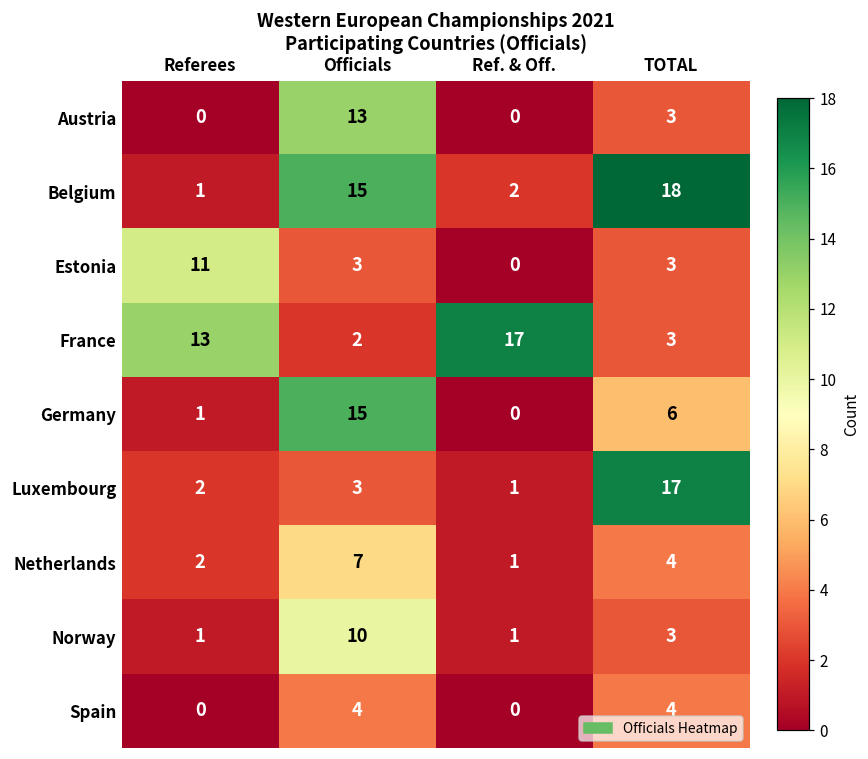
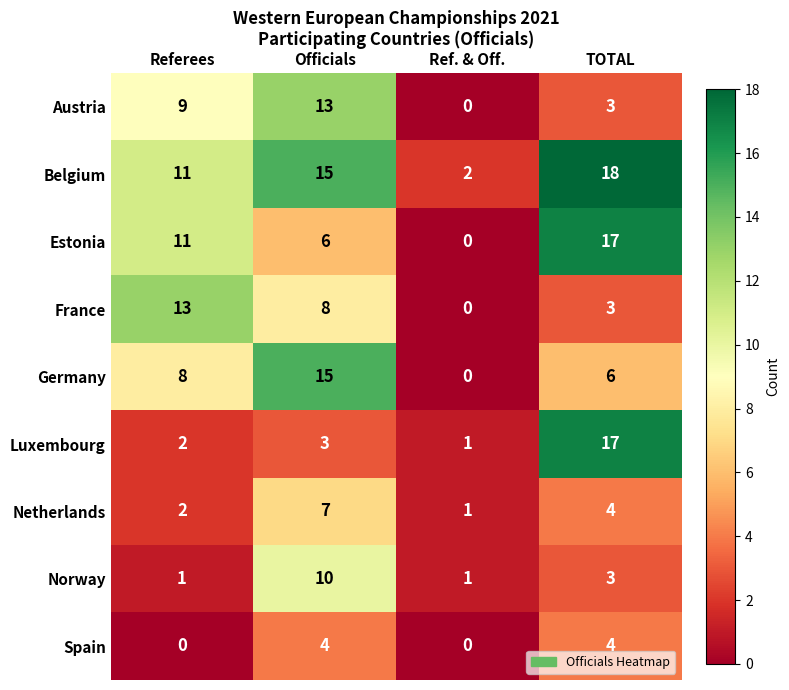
Austria, Referees: 0 -> 9
Belgium, Referees: 1 -> 11
Estonia, Officials: 3 -> 6
Estonia, TOTAL: 3 -> 17
France, Officials: 2 -> 8
France, Ref. & Off.: 17 -> 0
Germany, Referees: 1 -> 8
